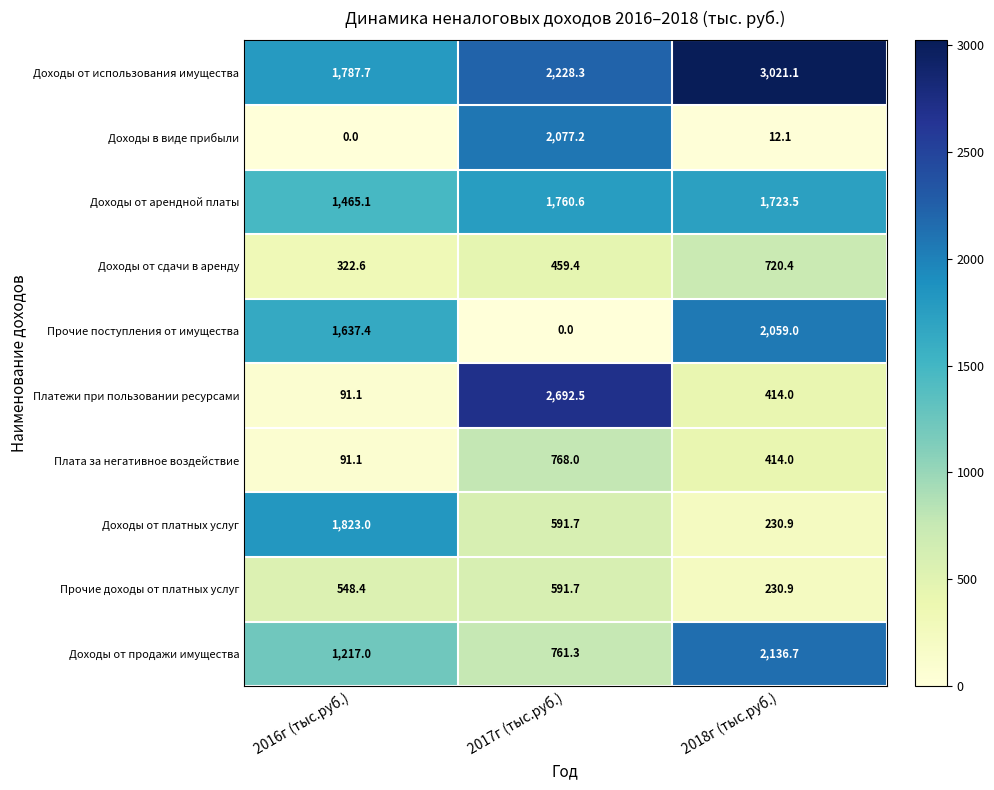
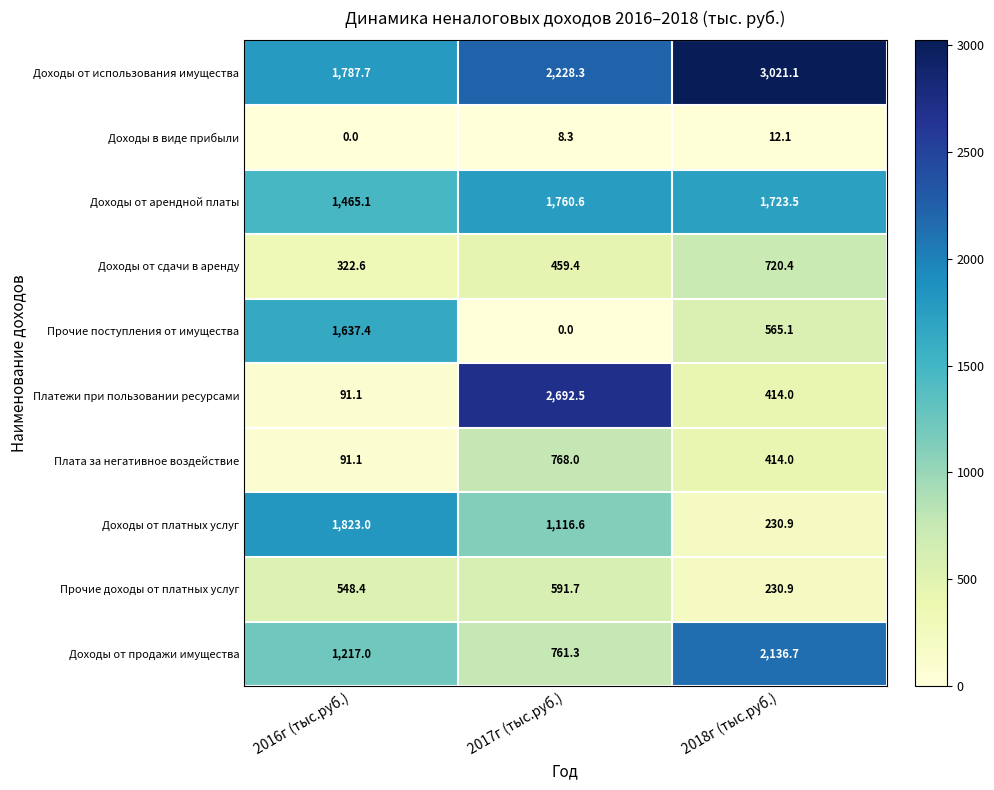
Доходы в виде прибыли, 2017г (тыс.руб.): 2,077.2 -> 8.3
Прочие поступления от имущества, 2018г (тыс.руб.): 2,059.0 -> 565.1
Доходы от платных услуг, 2017г (тыс.руб.): 591.7 -> 1,116.6
